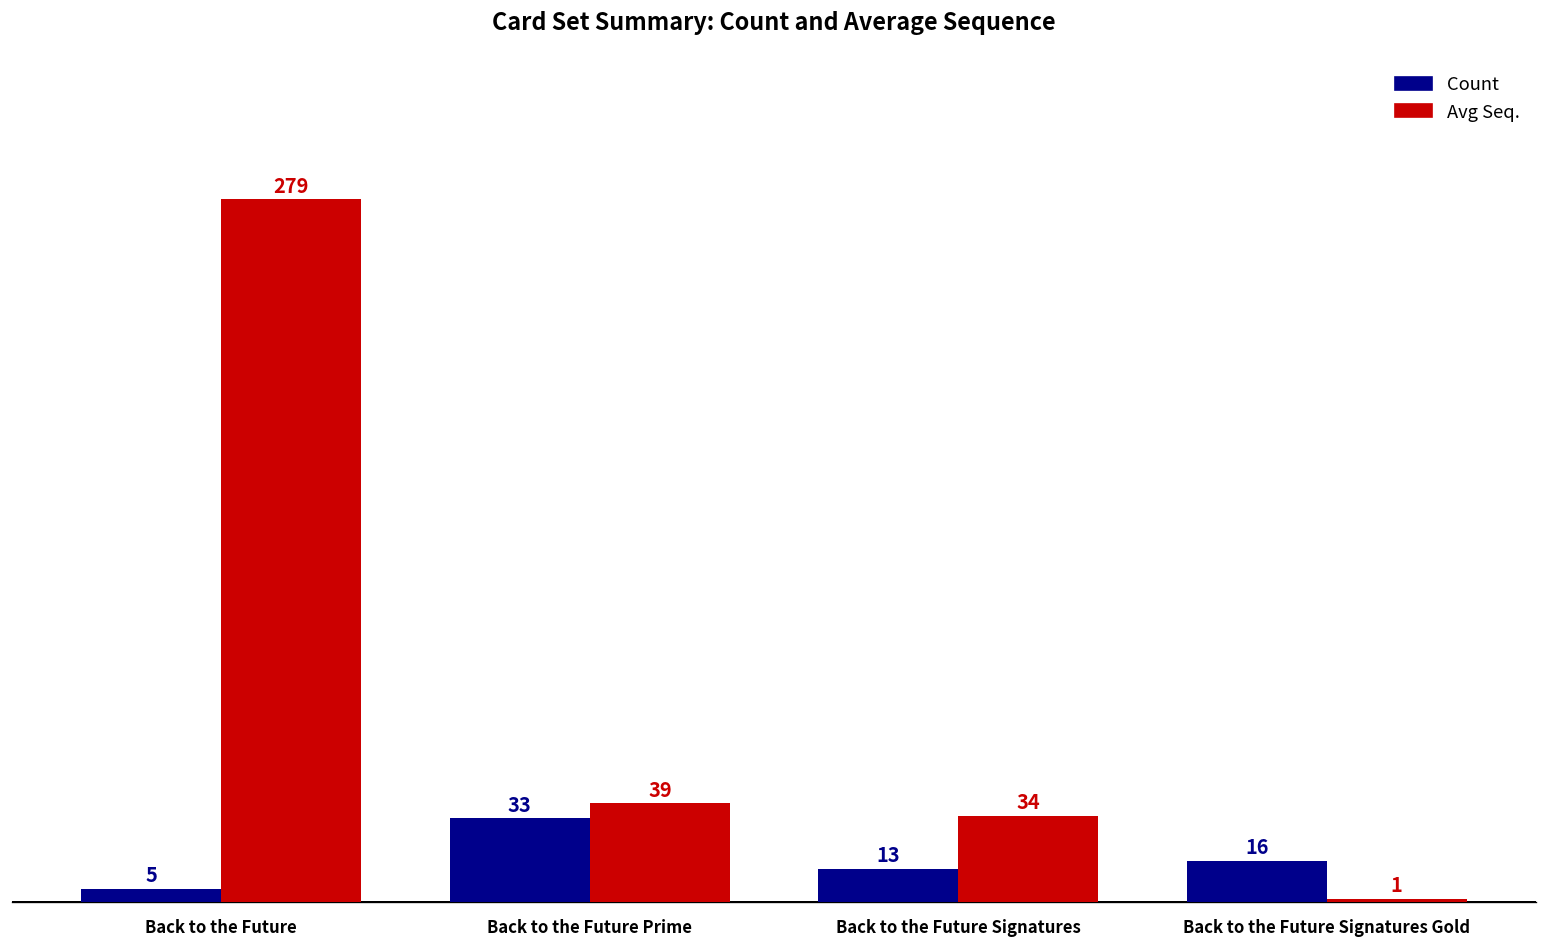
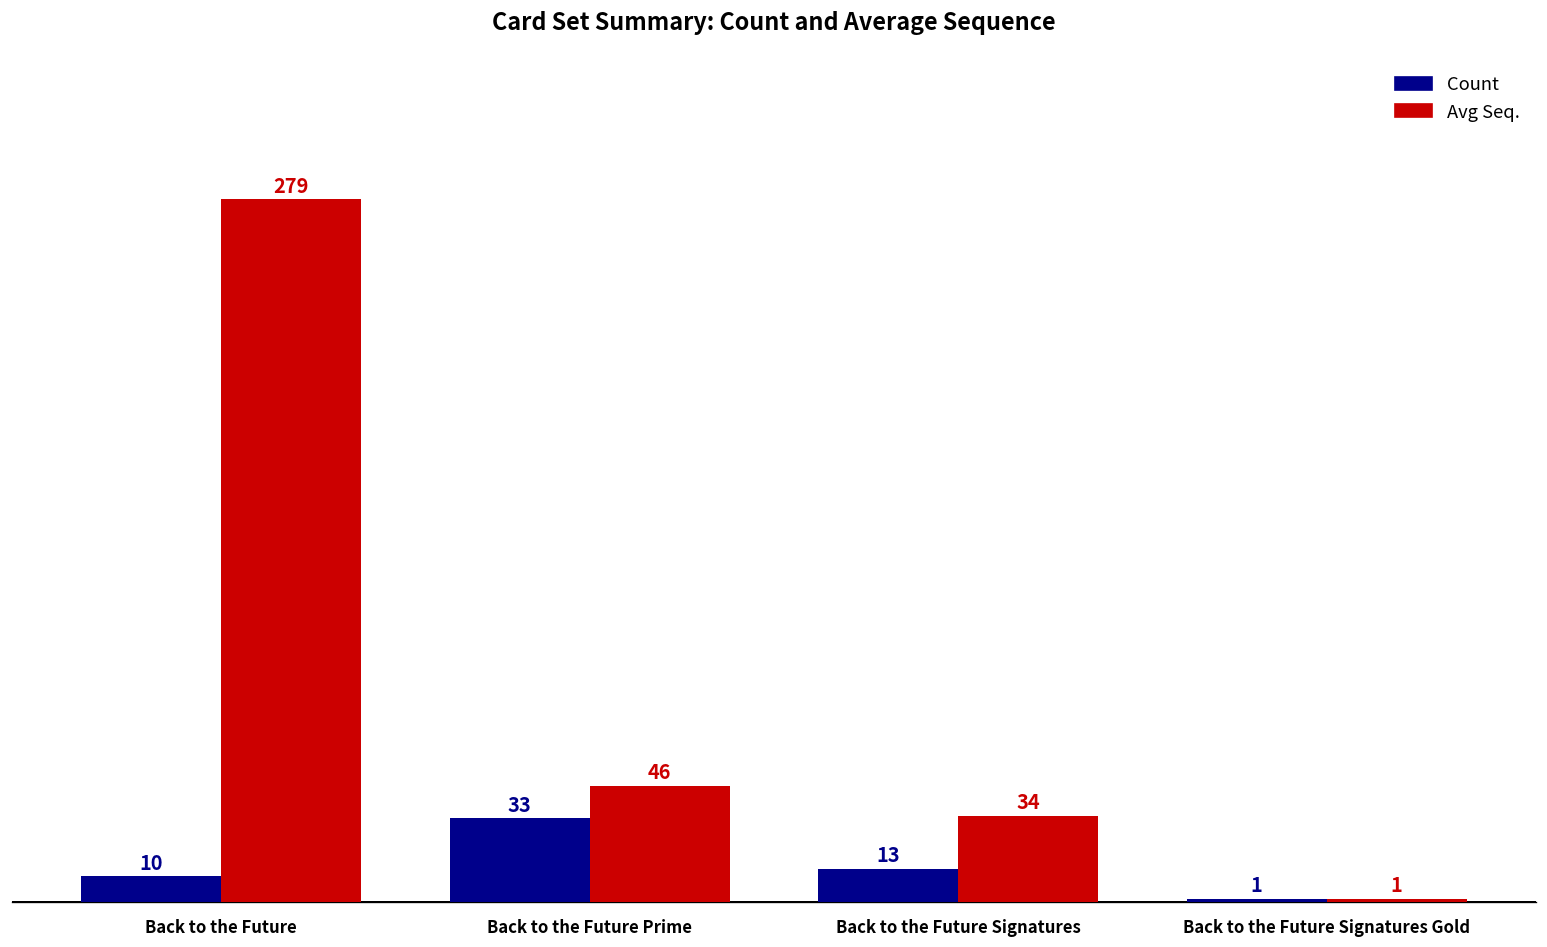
Count, Back to the Future: 5 -> 10
Avg Seq., Back to the Future Prime: 39 -> 46
Count, Back to the Future Signatures Gold: 16 -> 1
